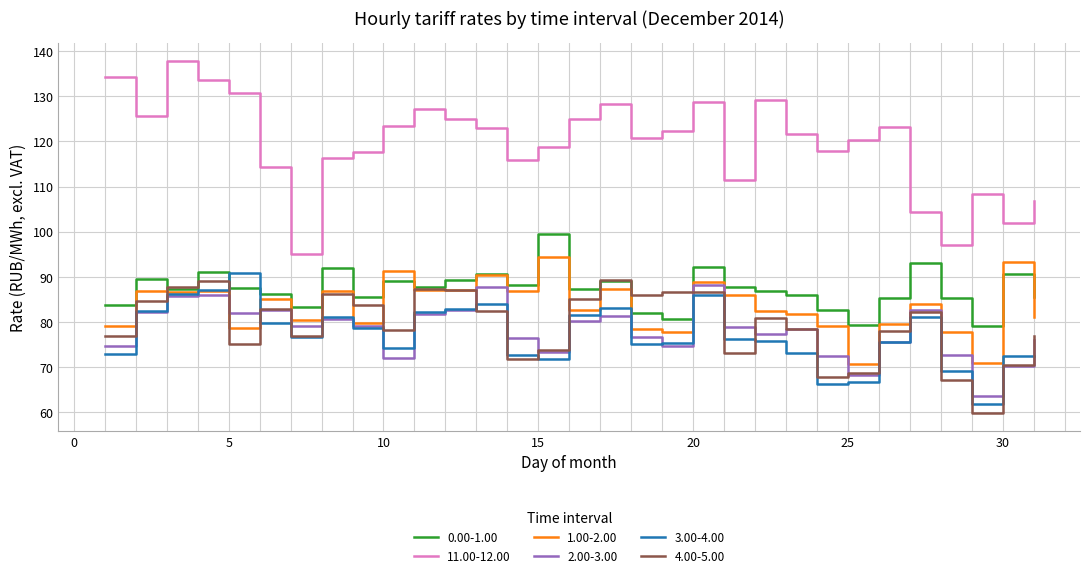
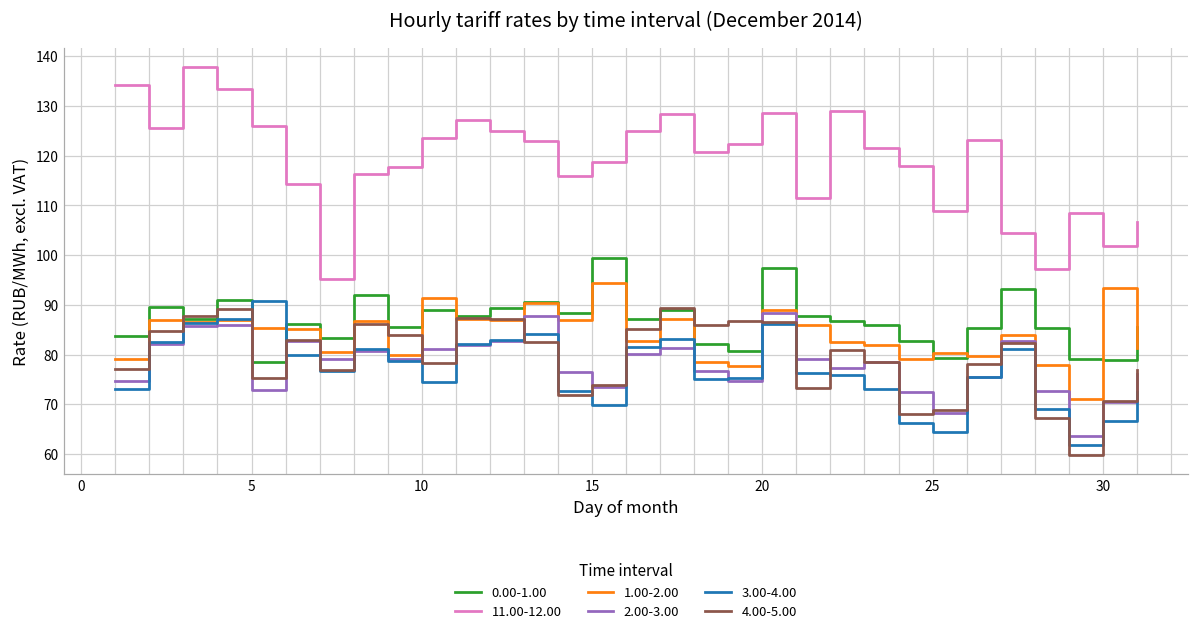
0.00-1.00, 5: 88 -> 78
11.00-12.00, 5: 131 -> 126
1.00-2.00, 5: 79 -> 85
2.00-3.00, 5: 82 -> 73
2.00-3.00, 10: 72 -> 81
3.00-4.00, 15: 72 -> 70
0.00-1.00, 20: 92 -> 97
11.00-12.00, 25: 120 -> 109
1.00-2.00, 25: 71 -> 80
3.00-4.00, 25: 67 -> 65
0.00-1.00, 30: 91 -> 79
3.00-4.00, 30: 72 -> 67
